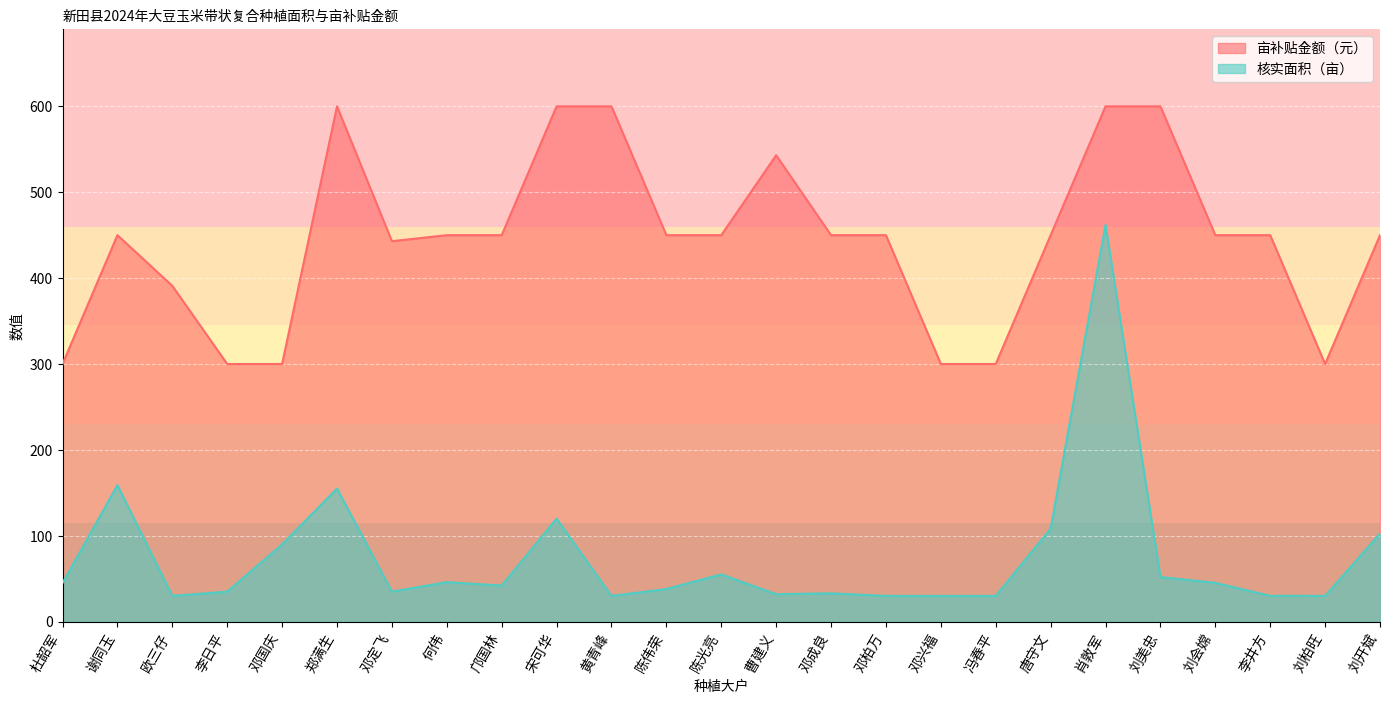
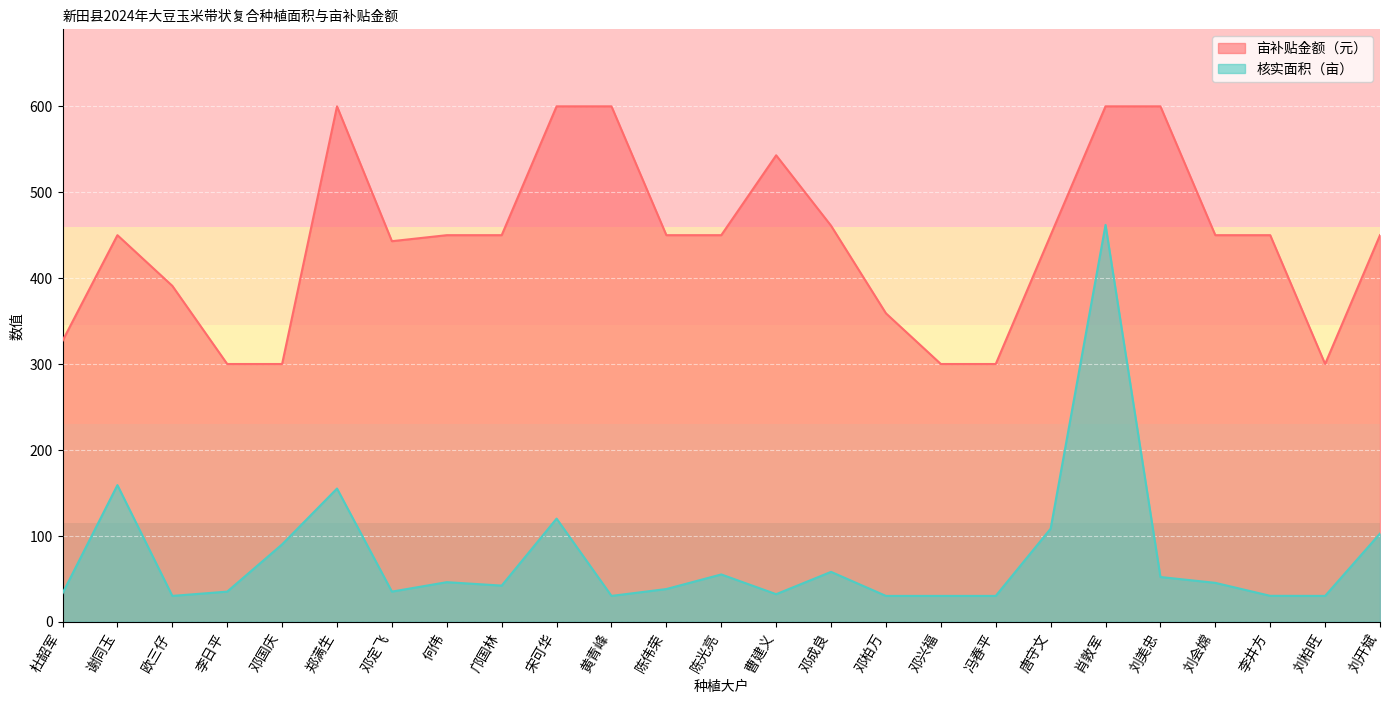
亩补贴金额（元）, 杜韶军: 300 -> 330
核实面积（亩）, 杜韶军: 50 -> 30
亩补贴金额（元）, 邓成良: 450 -> 460
核实面积（亩）, 邓成良: 30 -> 60
亩补贴金额（元）, 邓柏万: 450 -> 360
